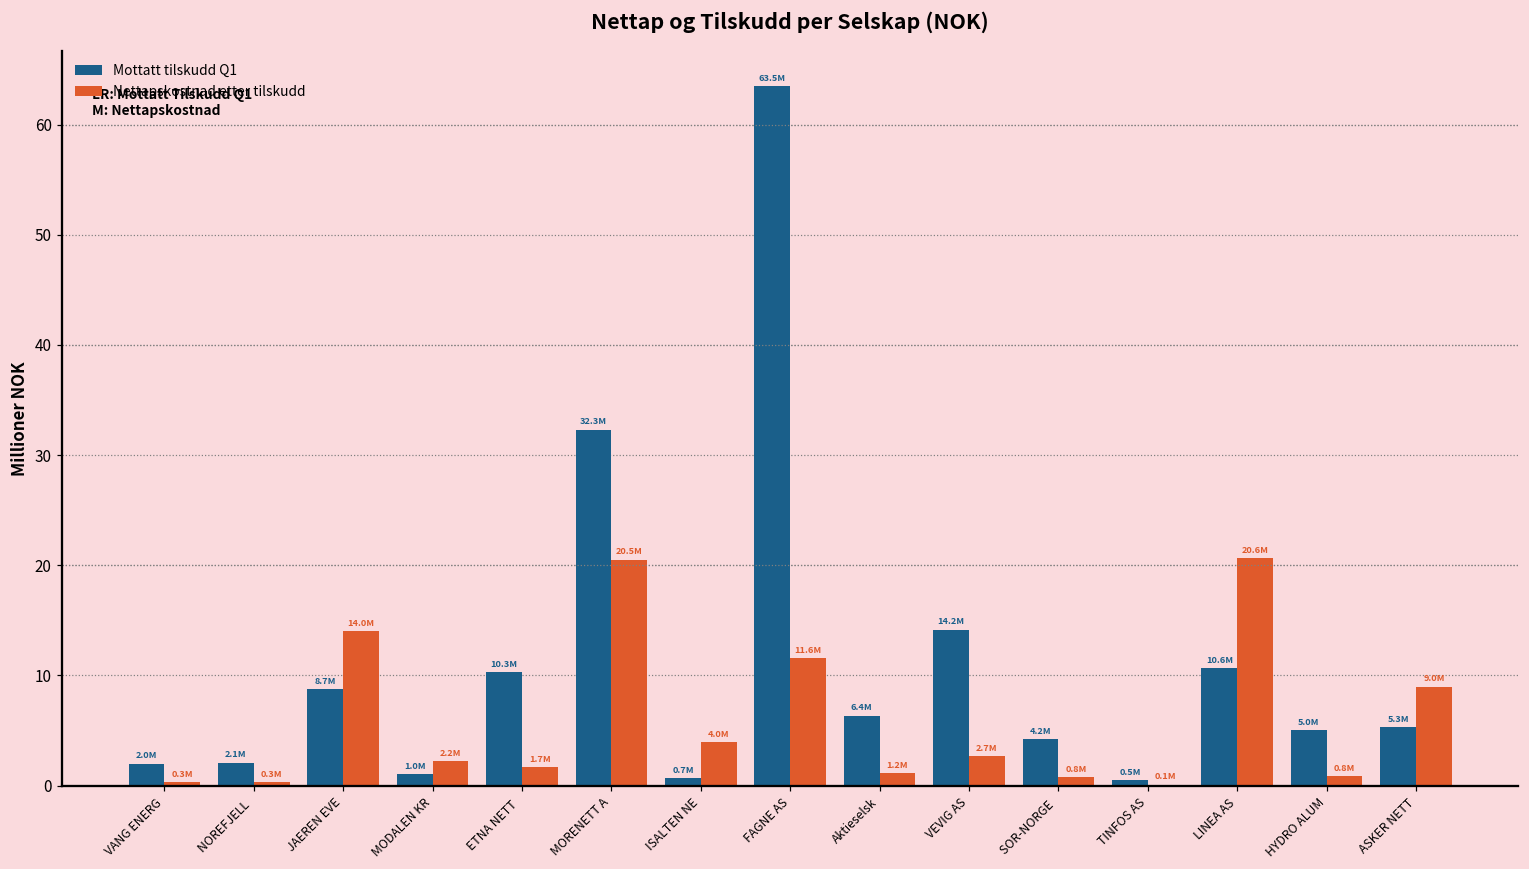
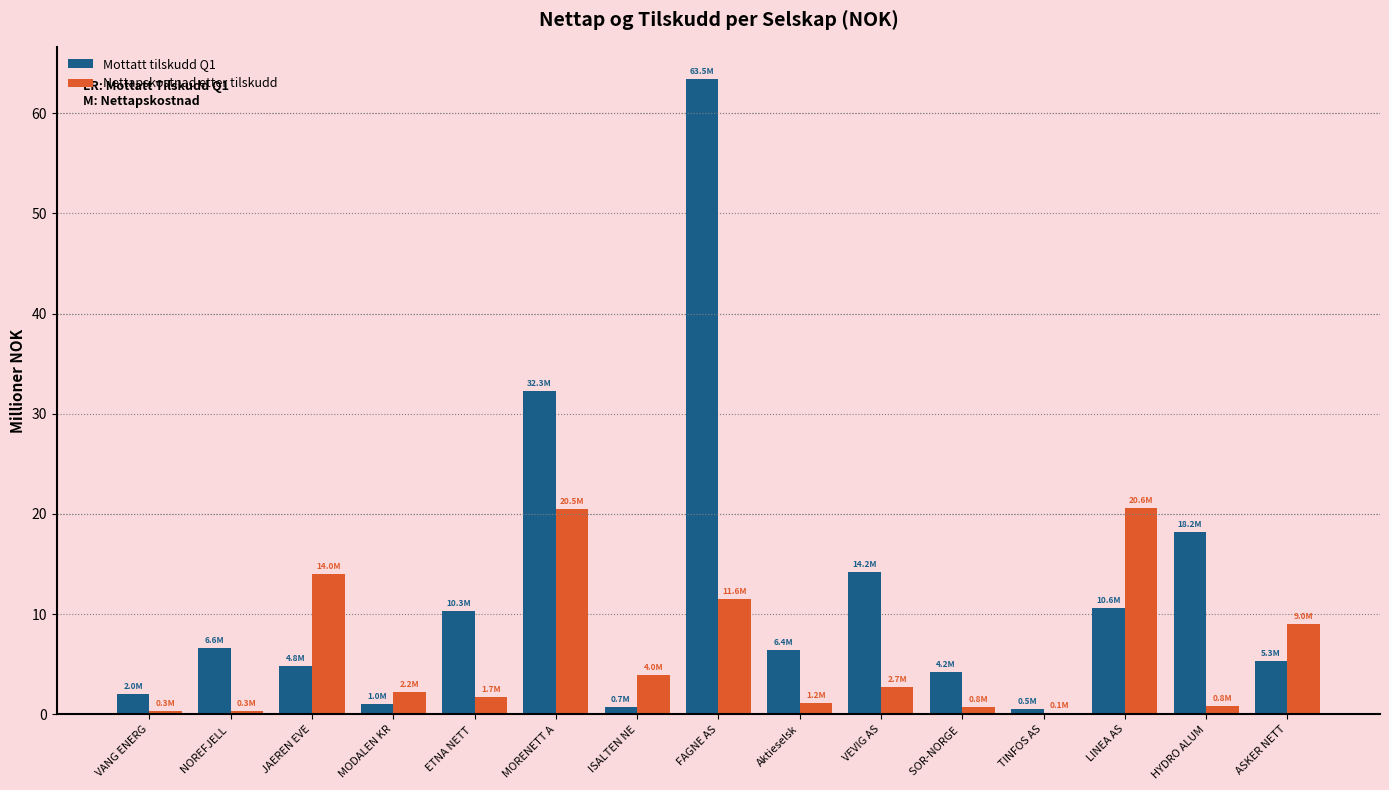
Mottatt tilskudd Q1, NOREFJELL: 2.1M -> 6.6M
Mottatt tilskudd Q1, JAEREN EVE: 8.7M -> 4.8M
Mottatt tilskudd Q1, HYDRO ALUM: 5.0M -> 18.2M
